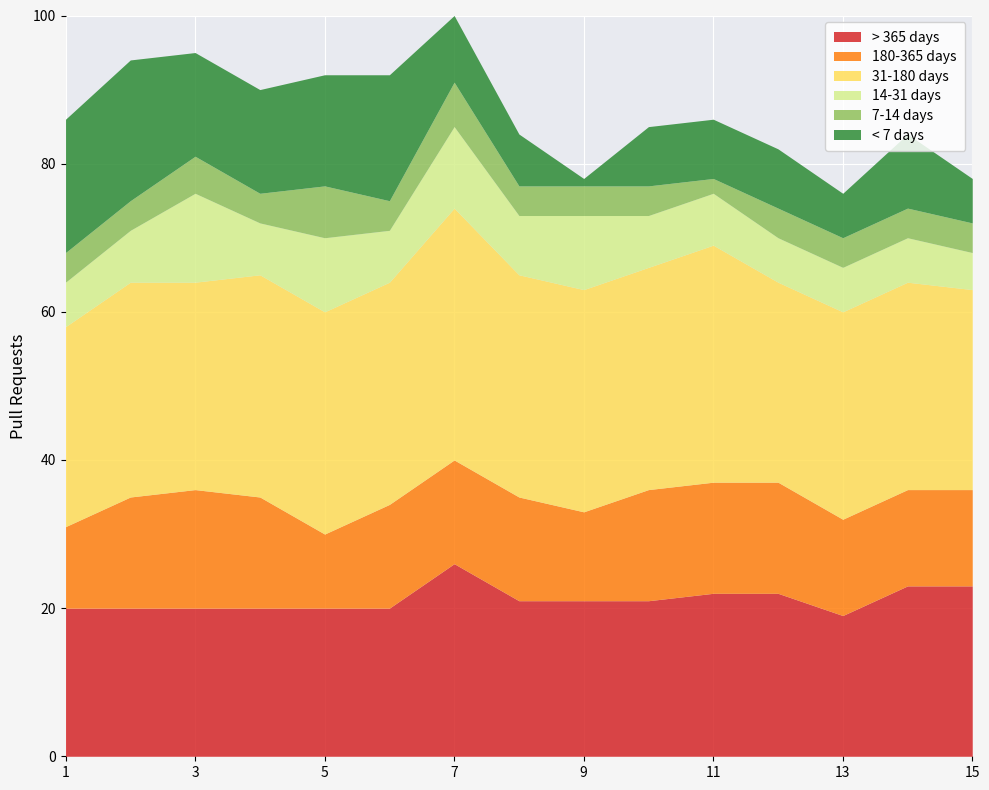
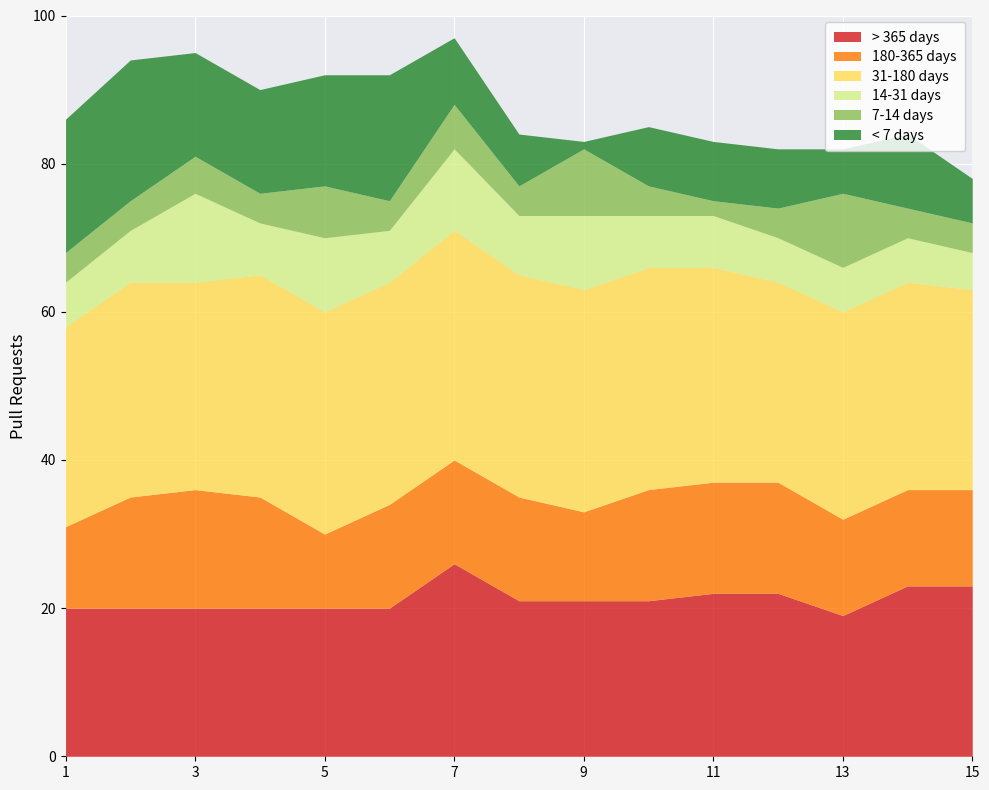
31-180 days, 7: 34 -> 31
7-14 days, 9: 4 -> 9
31-180 days, 11: 32 -> 29
7-14 days, 13: 4 -> 10
